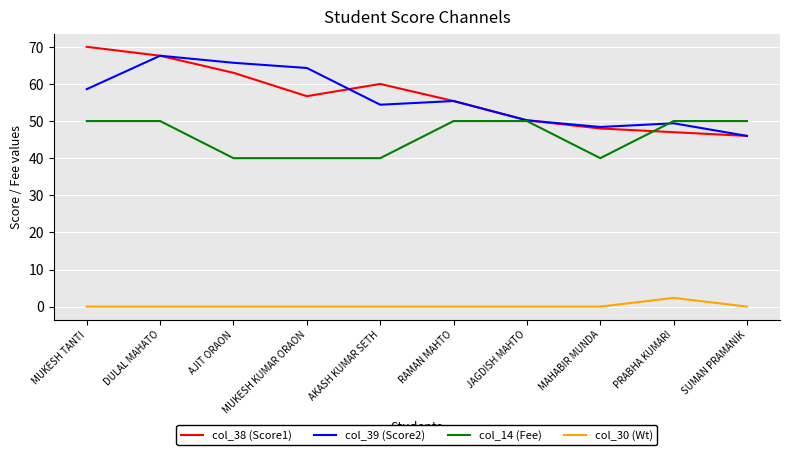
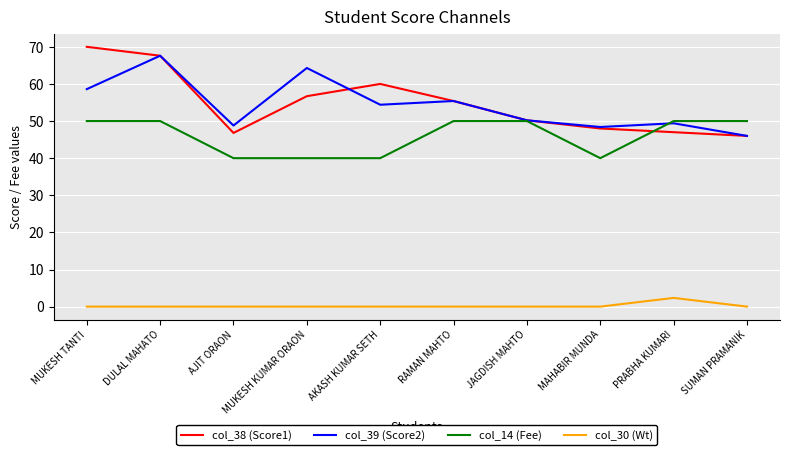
col_38 (Score1), AJIT ORAON: 63 -> 47
col_39 (Score2), AJIT ORAON: 66 -> 49
